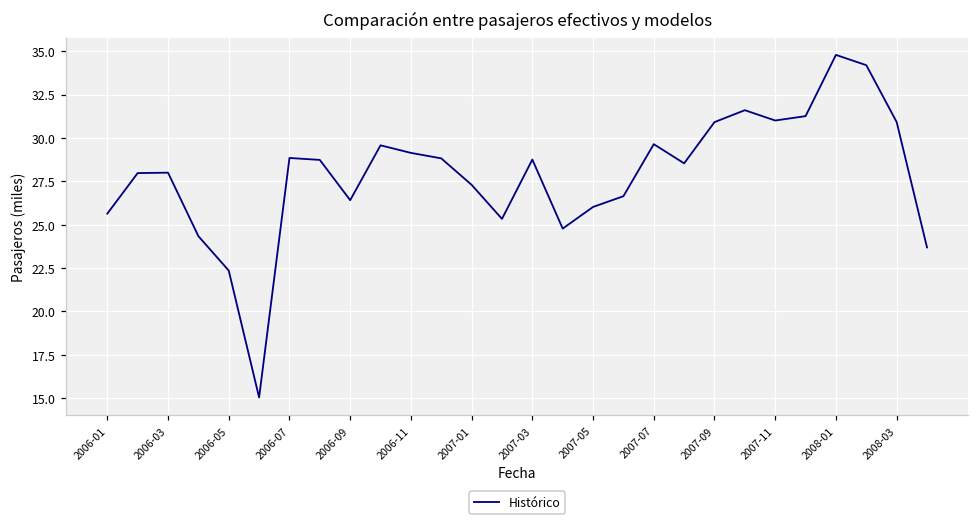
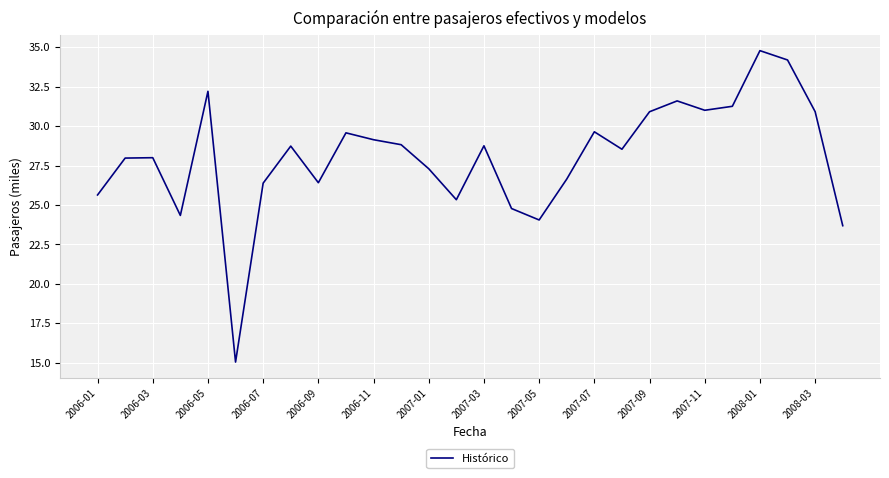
2006-05: 22.4 -> 32.2
2006-07: 28.8 -> 26.4
2007-05: 26.0 -> 24.1
